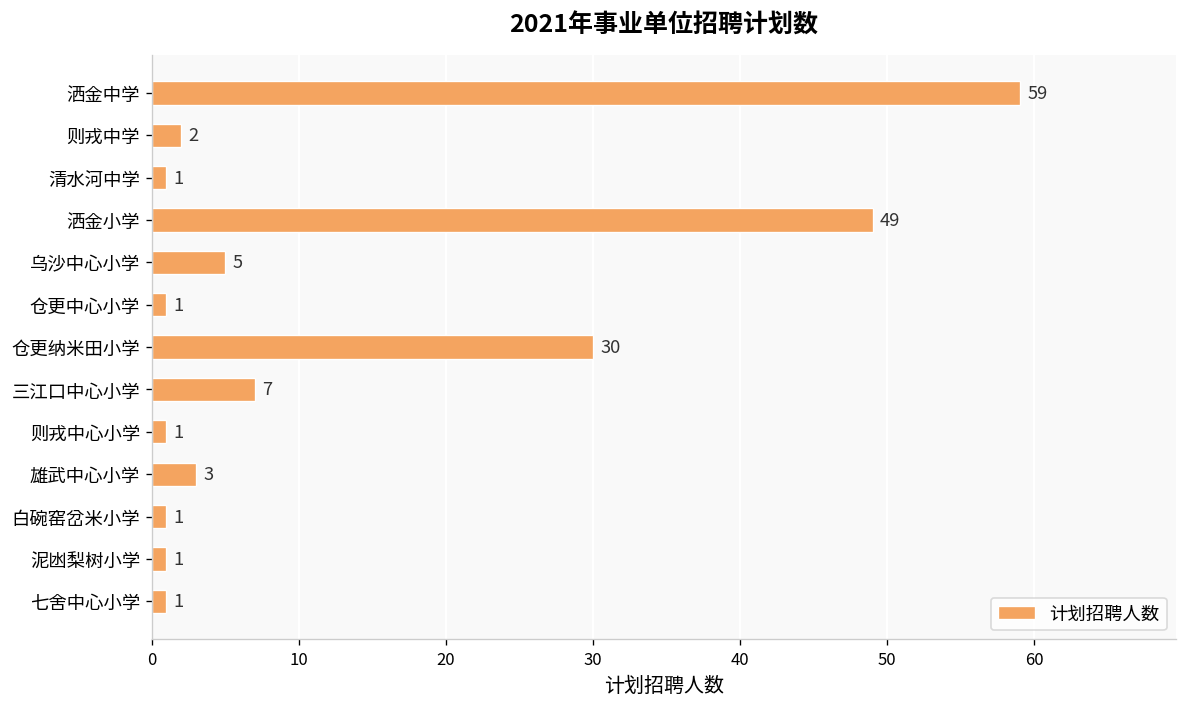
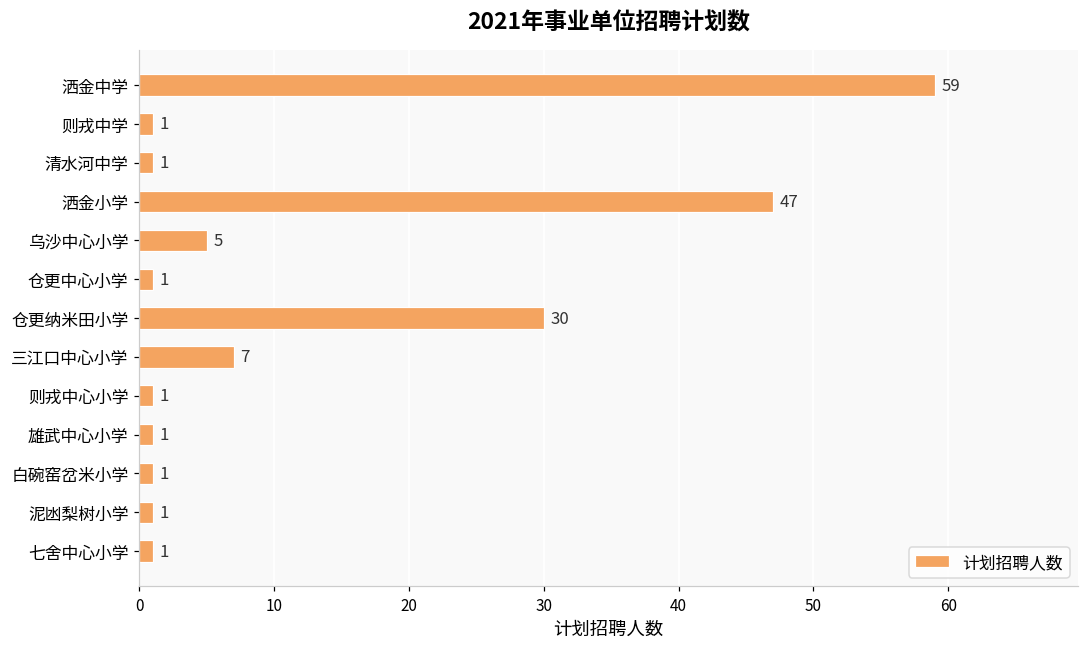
则戎中学: 2 -> 1
洒金小学: 49 -> 47
雄武中心小学: 3 -> 1
